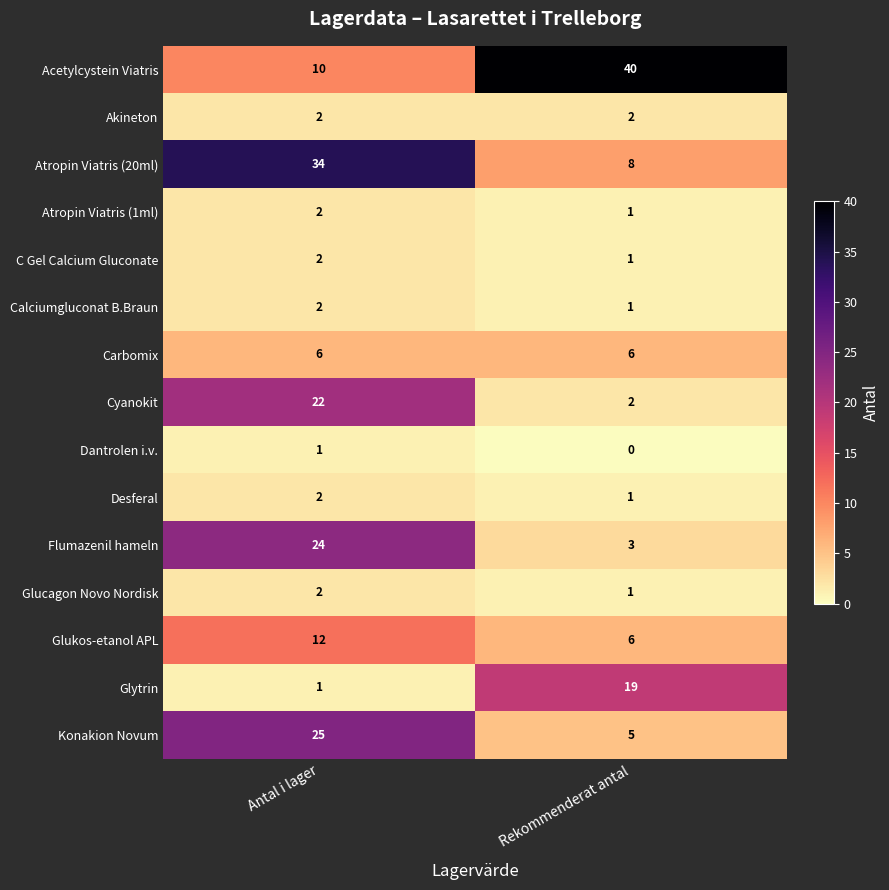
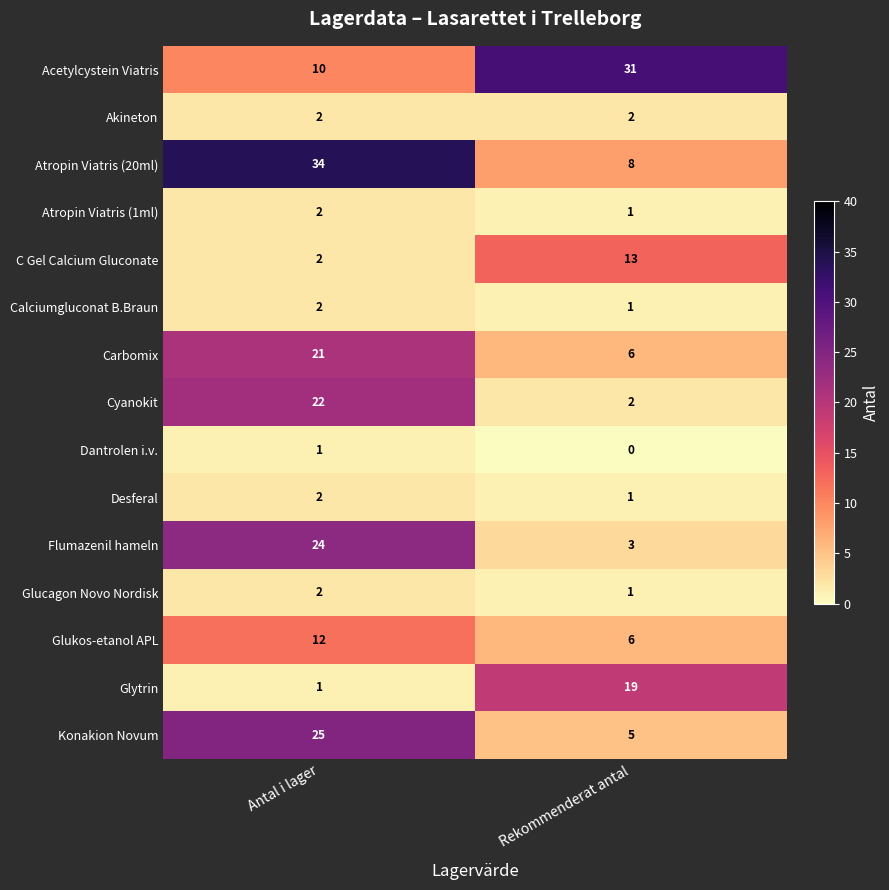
Acetylcystein Viatris, Rekommenderat antal: 40 -> 31
C Gel Calcium Gluconate, Rekommenderat antal: 1 -> 13
Carbomix, Antal i lager: 6 -> 21
